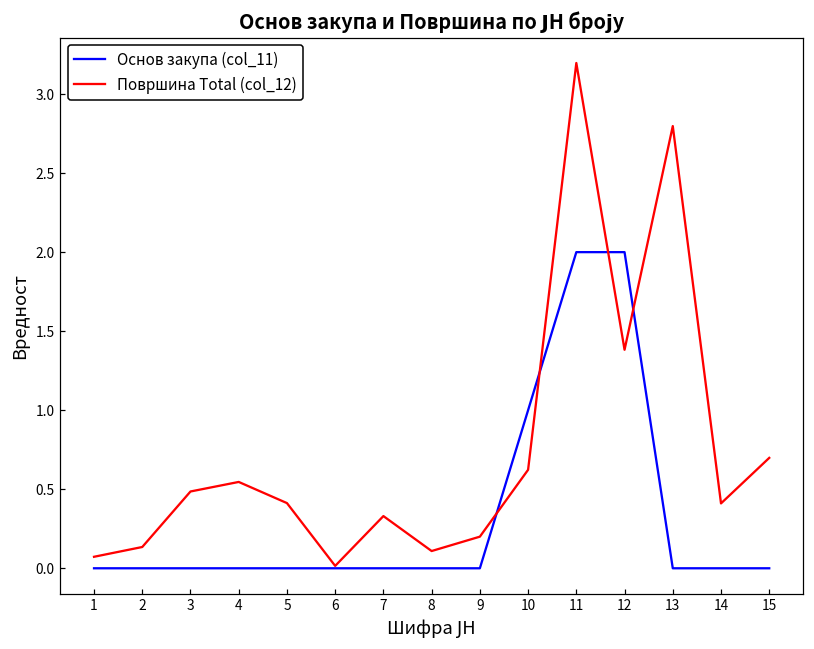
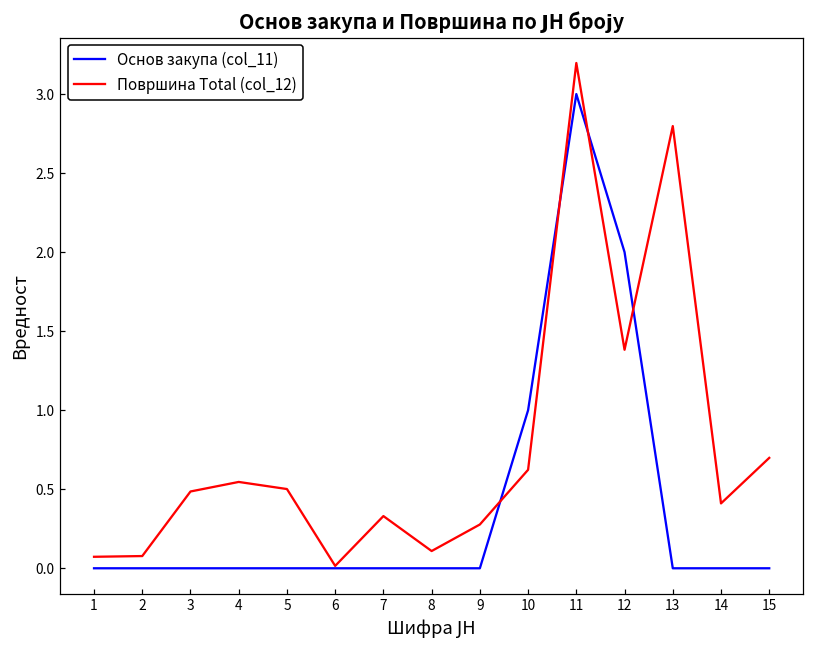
Површина Total (col_12), 2: 0.13 -> 0.08
Површина Total (col_12), 5: 0.41 -> 0.50
Површина Total (col_12), 9: 0.20 -> 0.28
Основ закупа (col_11), 11: 2 -> 3
